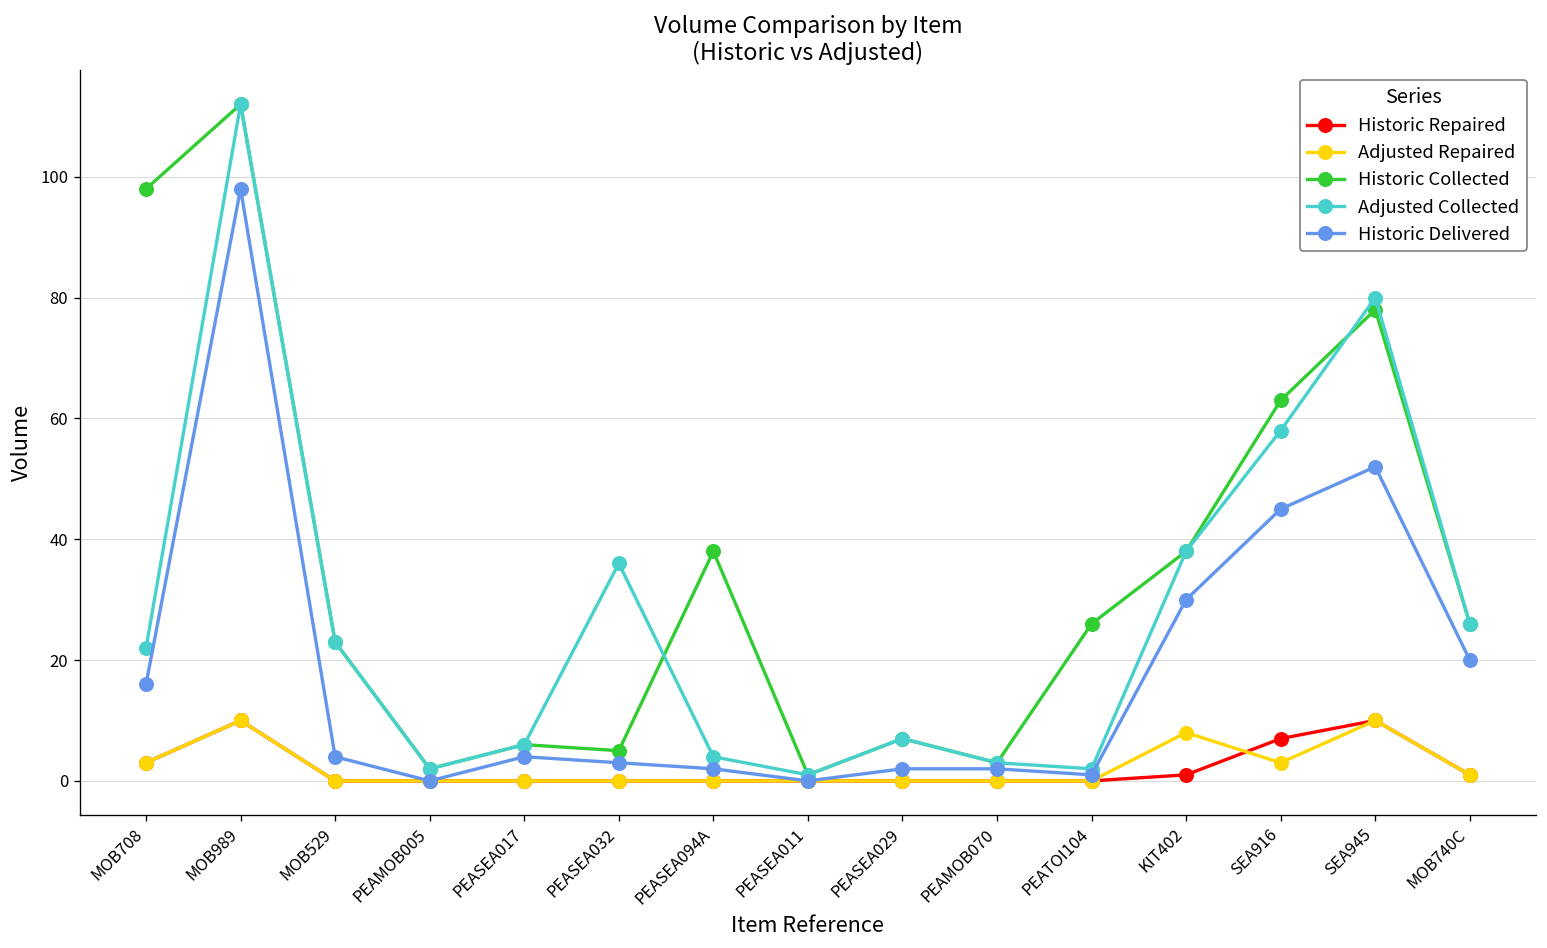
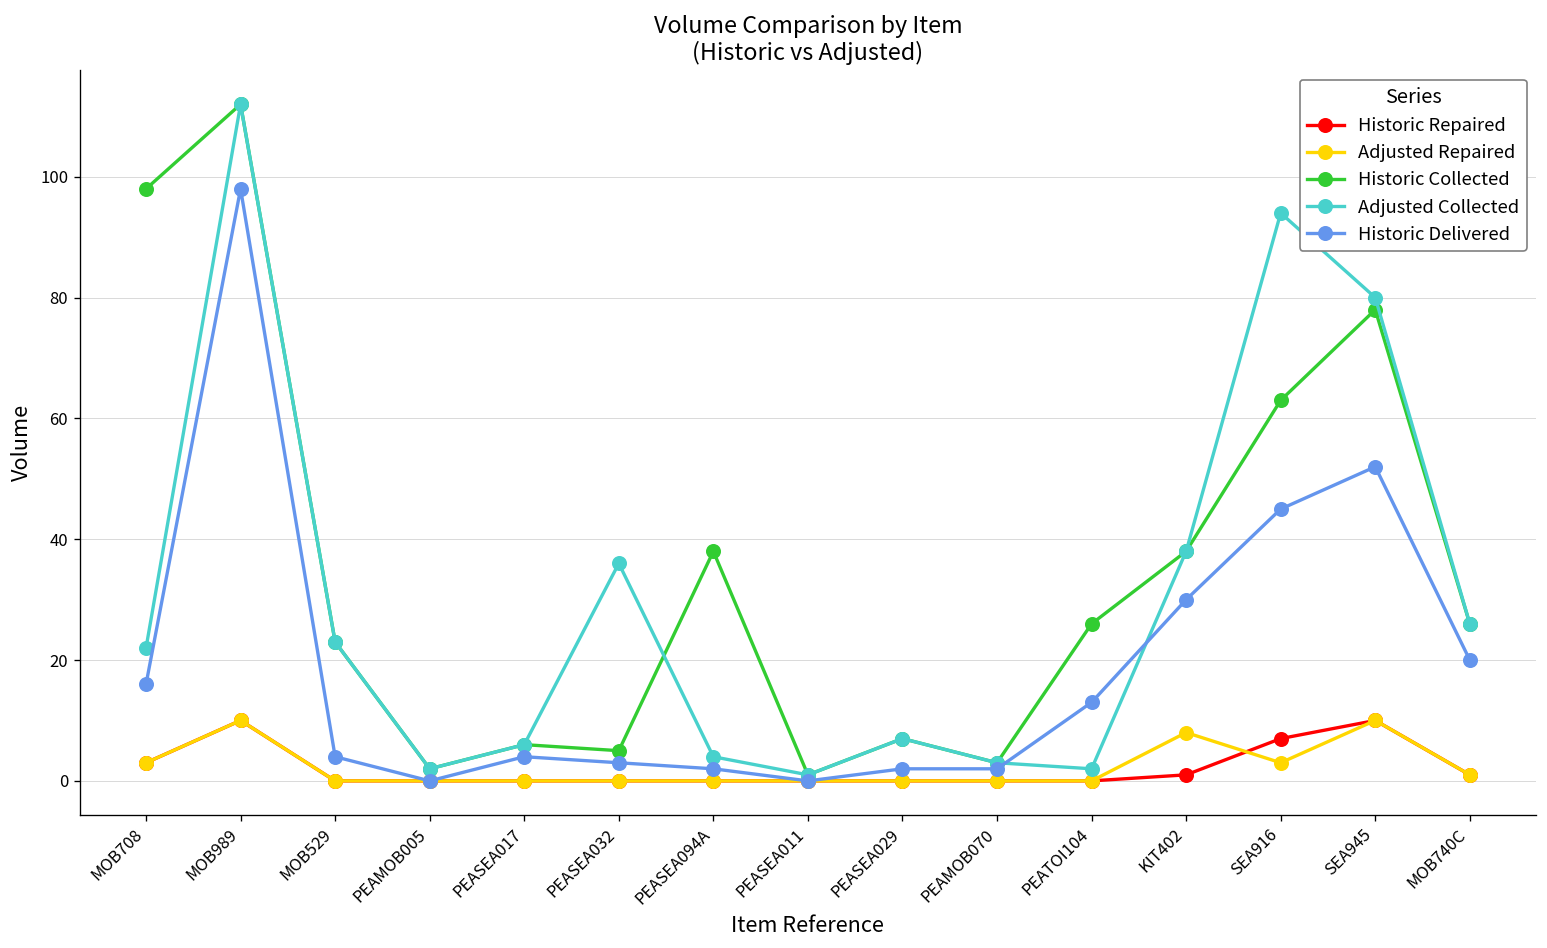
Historic Delivered, PEATOI104: 1 -> 13
Adjusted Collected, SEA916: 58 -> 94
